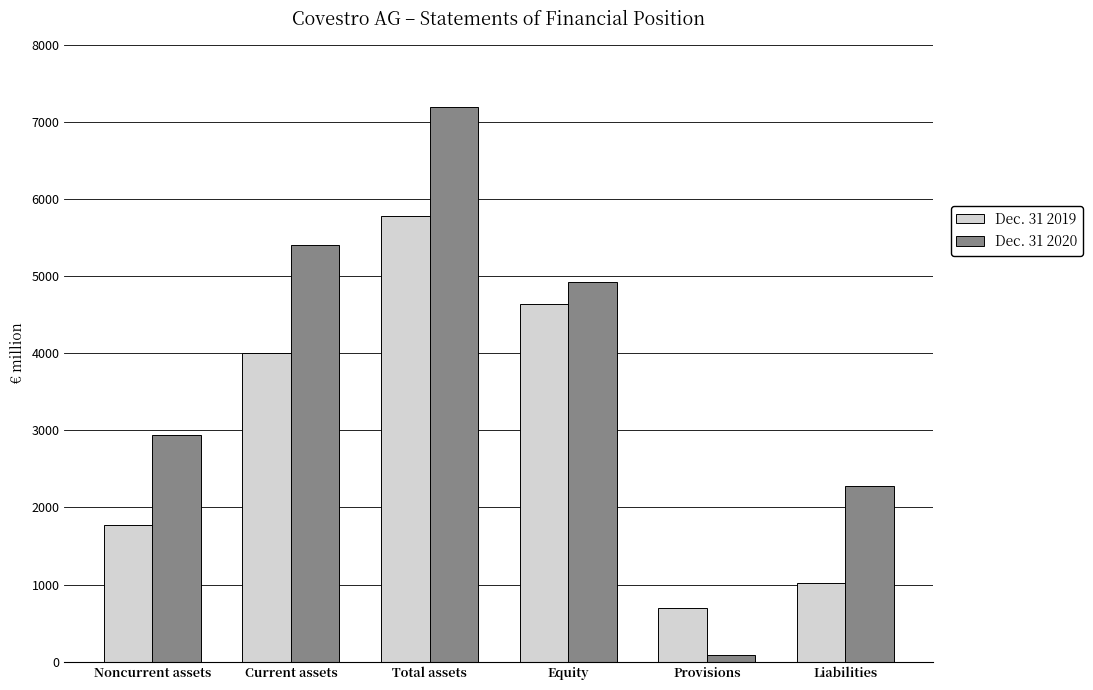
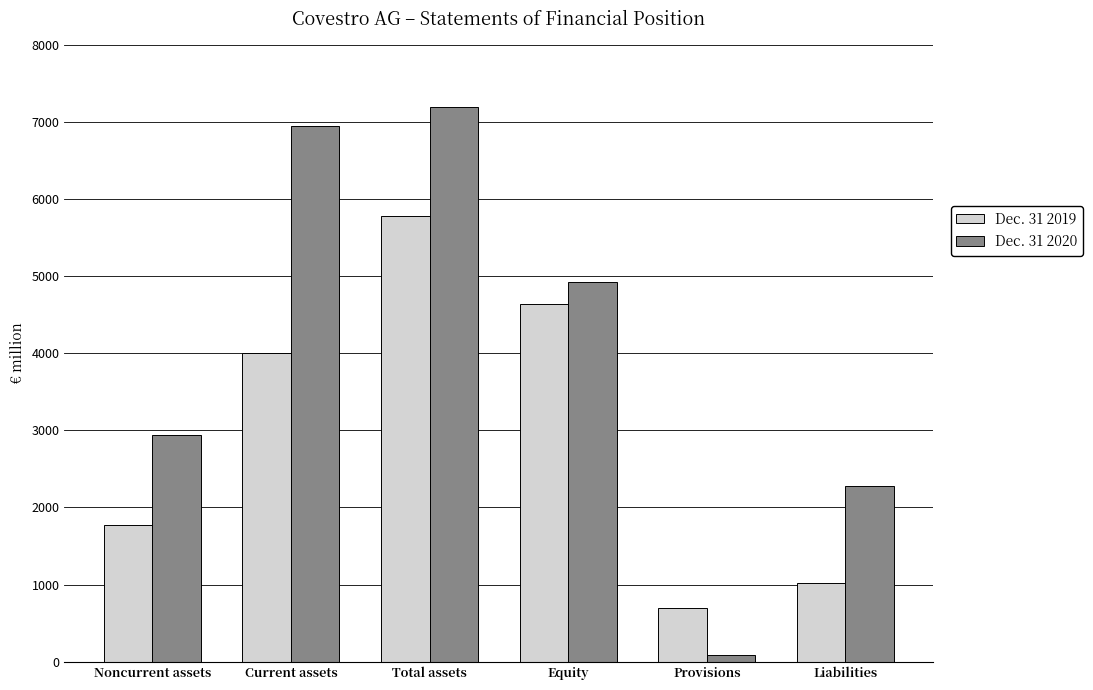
Dec. 31 2020, Current assets: 5400 -> 7000
